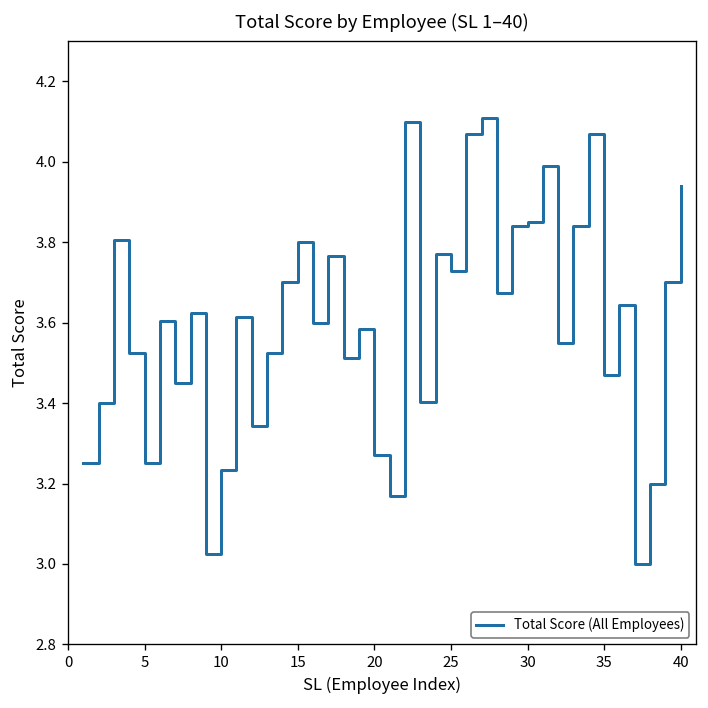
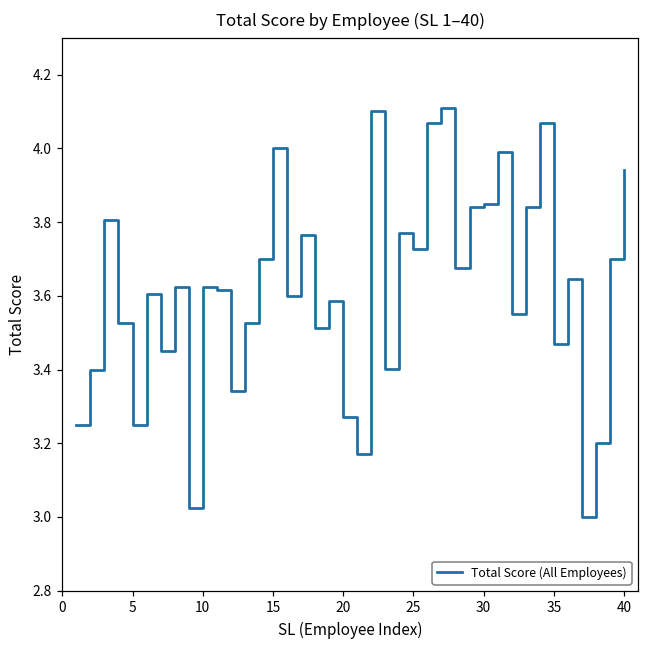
10: 3.23 -> 3.63
15: 3.8 -> 4.0
